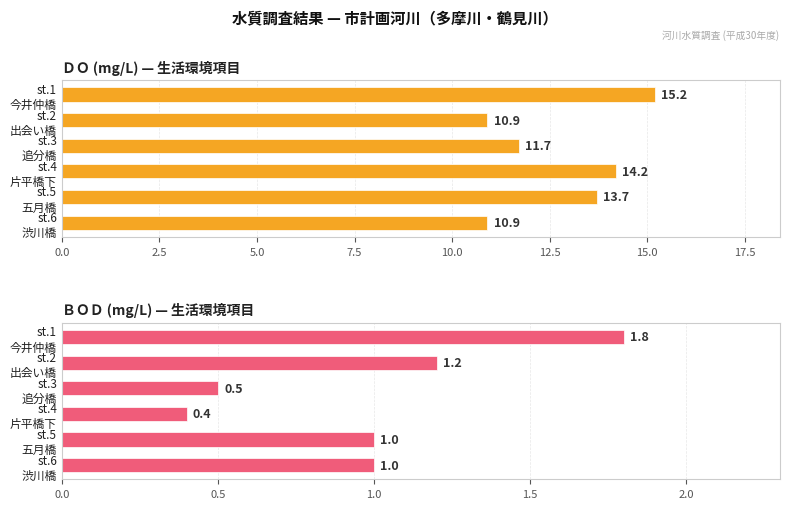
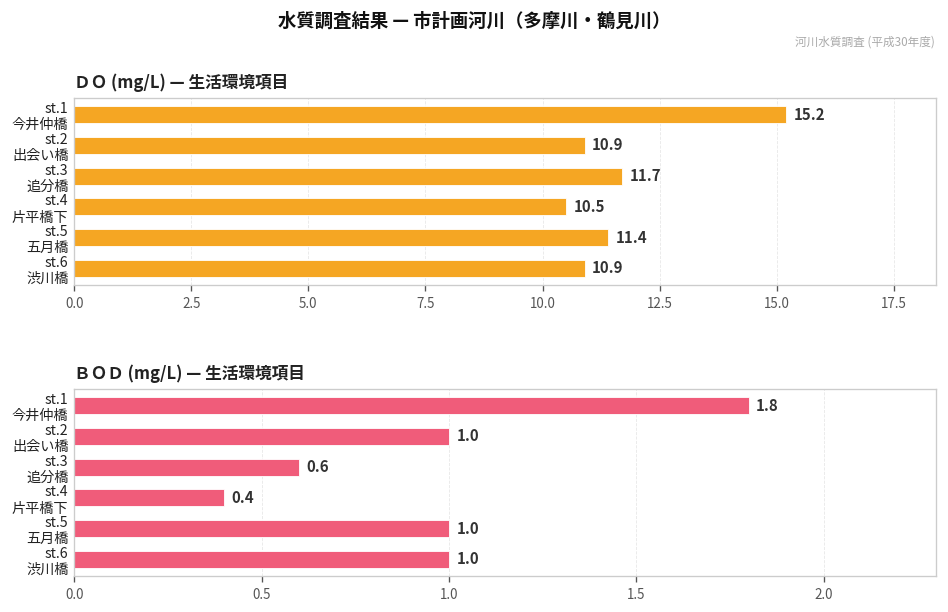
ＤＯ (mg/L) — 生活環境項目, st.4 片平橋下: 14.2 -> 10.5
ＤＯ (mg/L) — 生活環境項目, st.5 五月橋: 13.7 -> 11.4
ＢＯＤ (mg/L) — 生活環境項目, st.2 出会い橋: 1.2 -> 1.0
ＢＯＤ (mg/L) — 生活環境項目, st.3 追分橋: 0.5 -> 0.6
